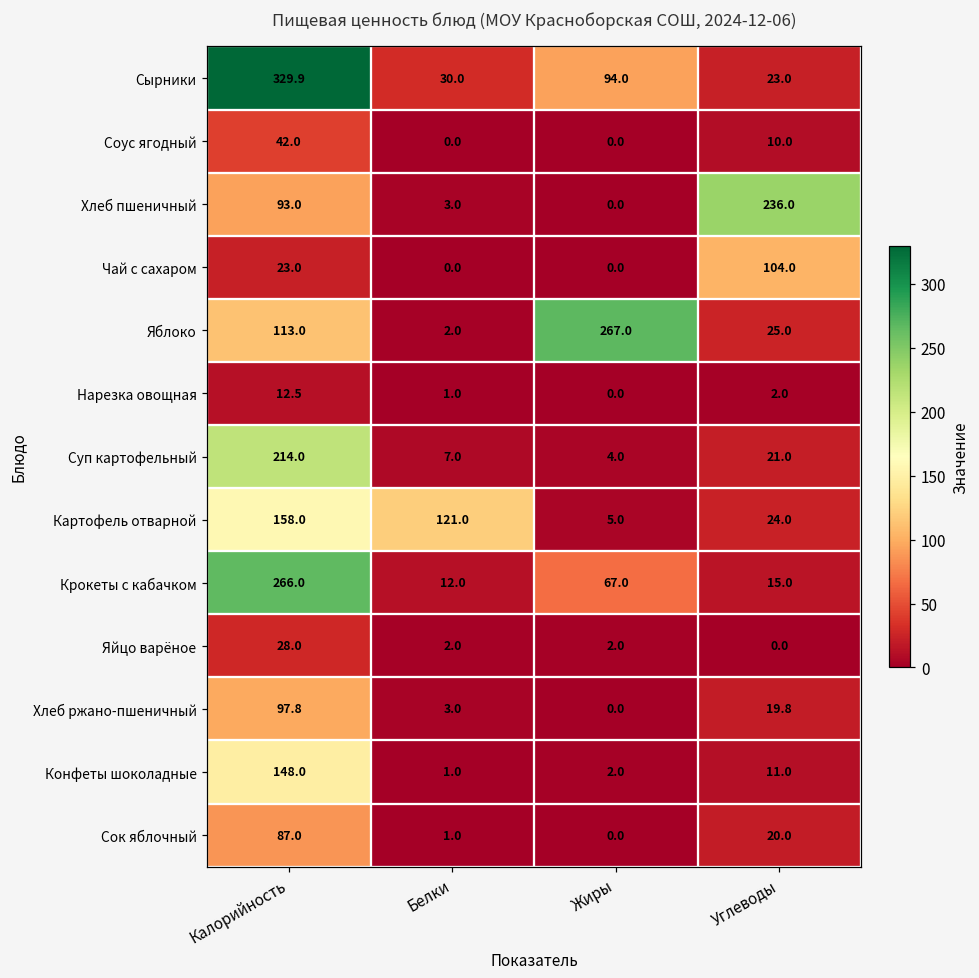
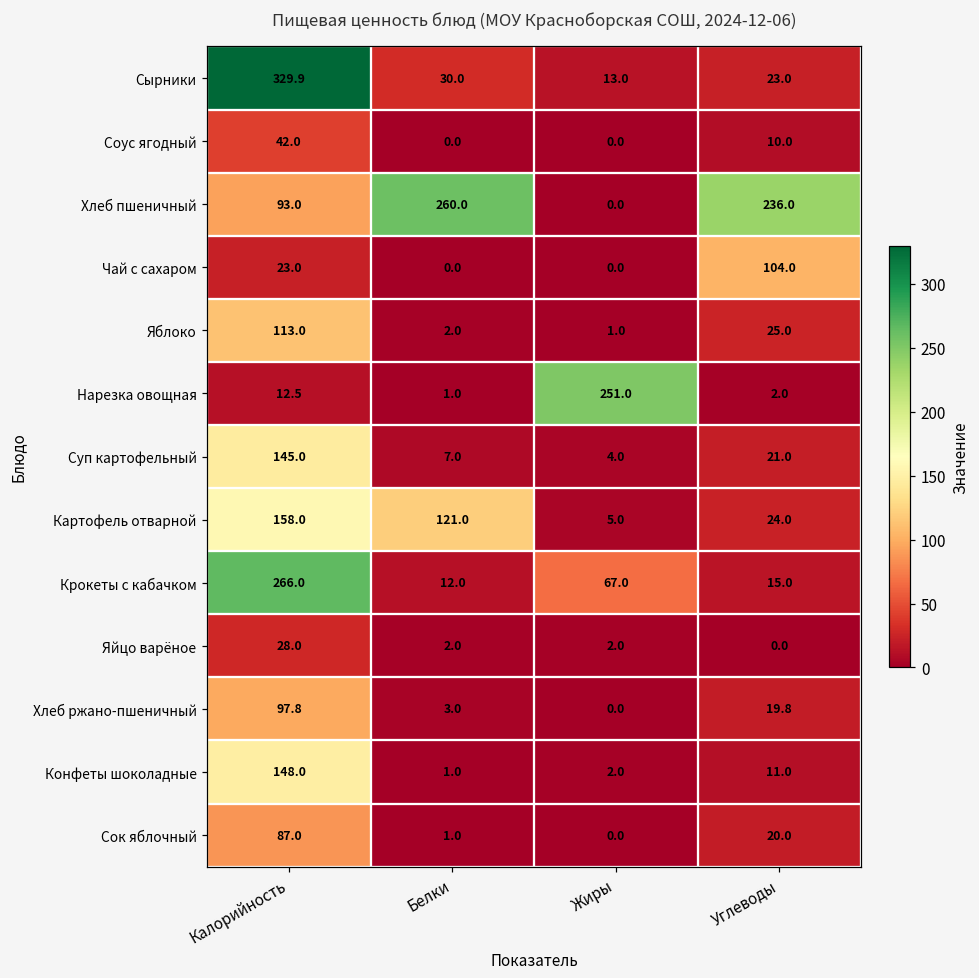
Сырники, Жиры: 94.0 -> 13.0
Хлеб пшеничный, Белки: 3.0 -> 260.0
Яблоко, Жиры: 267.0 -> 1.0
Нарезка овощная, Жиры: 0.0 -> 251.0
Суп картофельный, Калорийность: 214.0 -> 145.0
